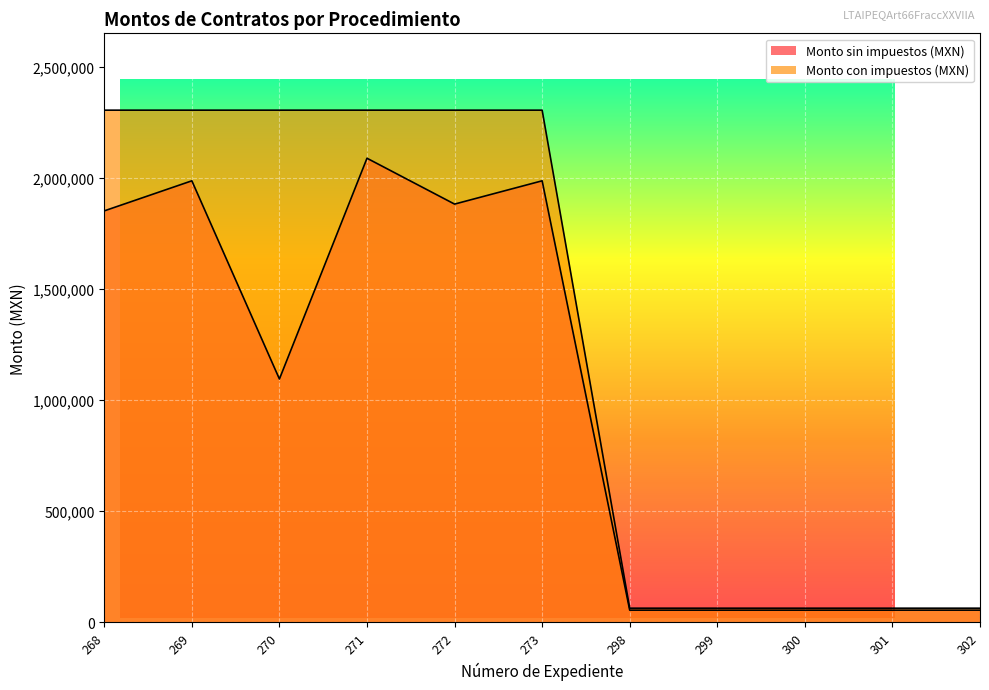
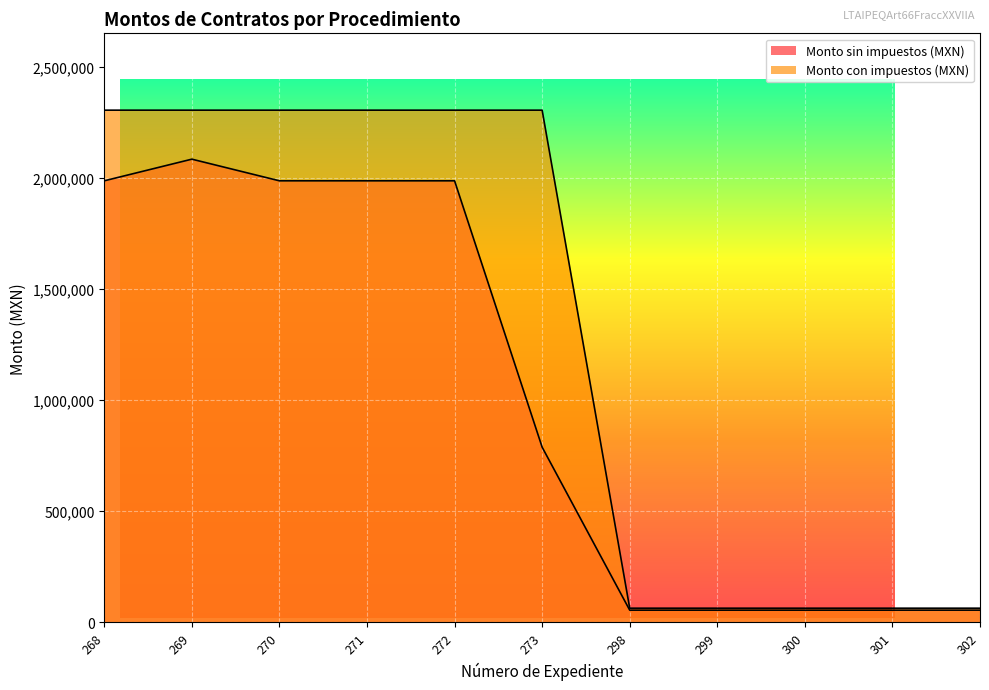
Montos de Contratos por Procedimiento, Monto sin impuestos (MXN), 268: 1,850,000 -> 1,990,000
Montos de Contratos por Procedimiento, Monto sin impuestos (MXN), 269: 1,990,000 -> 2,080,000
Montos de Contratos por Procedimiento, Monto sin impuestos (MXN), 270: 1,100,000 -> 1,990,000
Montos de Contratos por Procedimiento, Monto sin impuestos (MXN), 271: 2,090,000 -> 1,990,000
Montos de Contratos por Procedimiento, Monto sin impuestos (MXN), 272: 1,880,000 -> 1,990,000
Montos de Contratos por Procedimiento, Monto sin impuestos (MXN), 273: 1,990,000 -> 790,000
